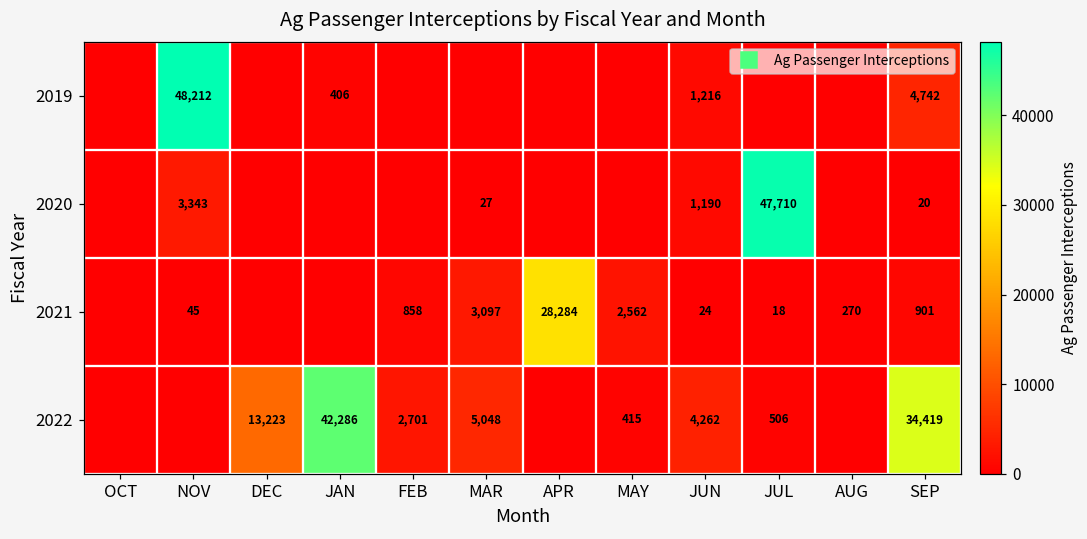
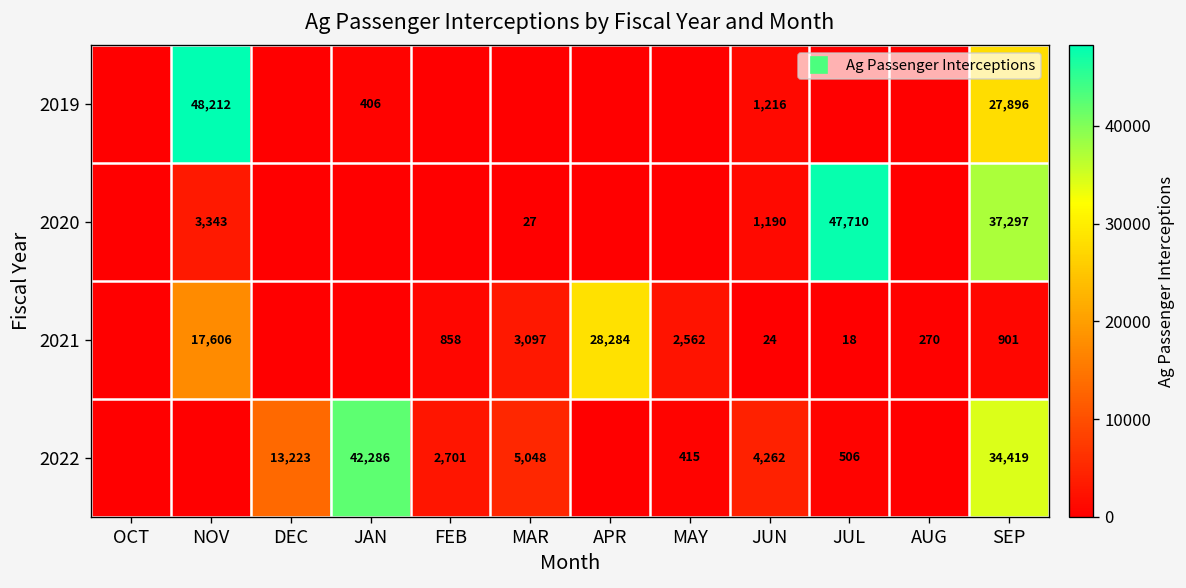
2019, SEP: 4,742 -> 27,896
2020, SEP: 20 -> 37,297
2021, NOV: 45 -> 17,606
